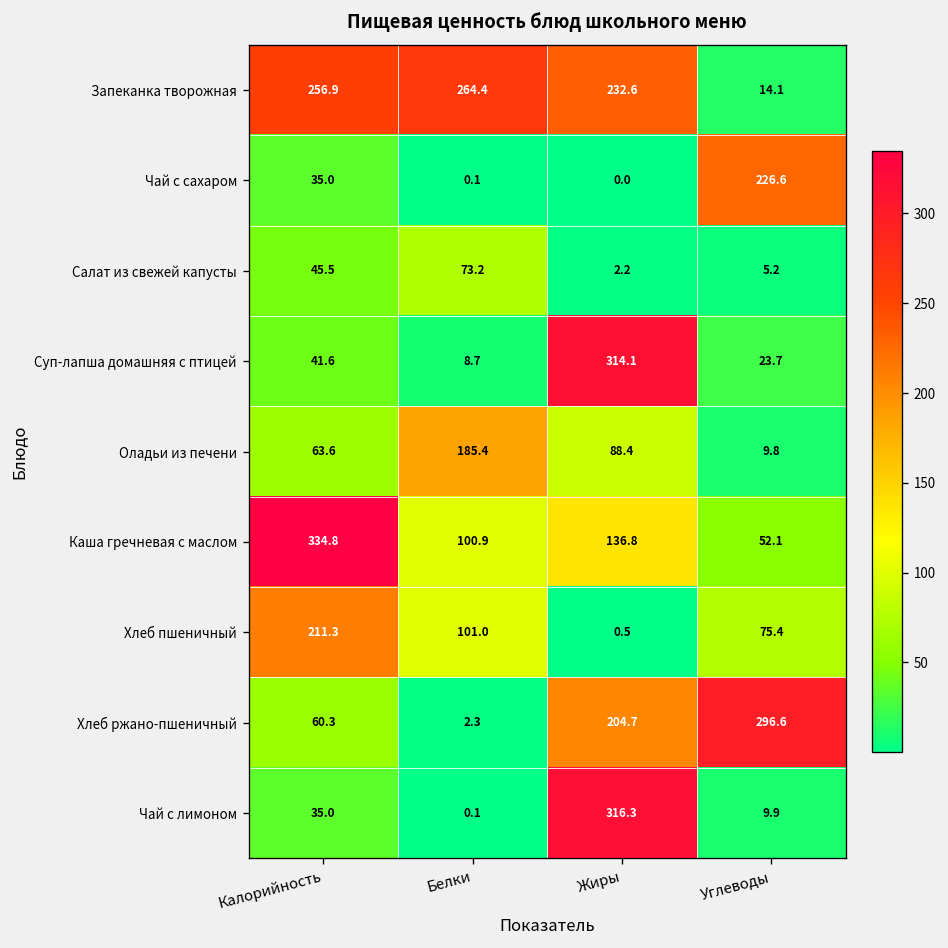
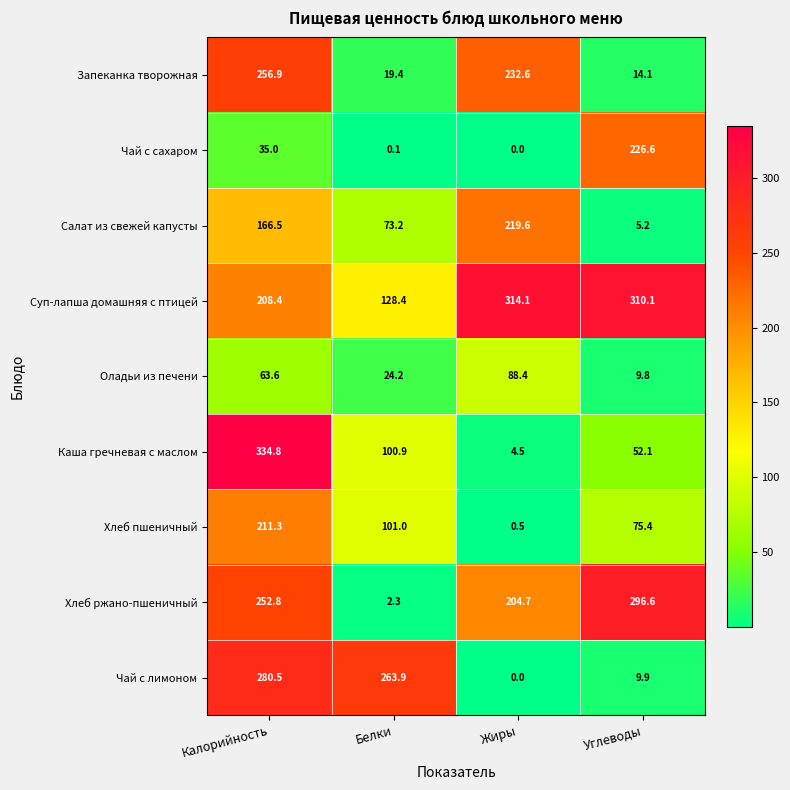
Запеканка творожная, Белки: 264.4 -> 19.4
Салат из свежей капусты, Калорийность: 45.5 -> 166.5
Салат из свежей капусты, Жиры: 2.2 -> 219.6
Суп-лапша домашняя с птицей, Калорийность: 41.6 -> 208.4
Суп-лапша домашняя с птицей, Белки: 8.7 -> 128.4
Суп-лапша домашняя с птицей, Углеводы: 23.7 -> 310.1
Оладьи из печени, Белки: 185.4 -> 24.2
Каша гречневая с маслом, Жиры: 136.8 -> 4.5
Хлеб ржано-пшеничный, Калорийность: 60.3 -> 252.8
Чай с лимоном, Калорийность: 35.0 -> 280.5
Чай с лимоном, Белки: 0.1 -> 263.9
Чай с лимоном, Жиры: 316.3 -> 0.0
